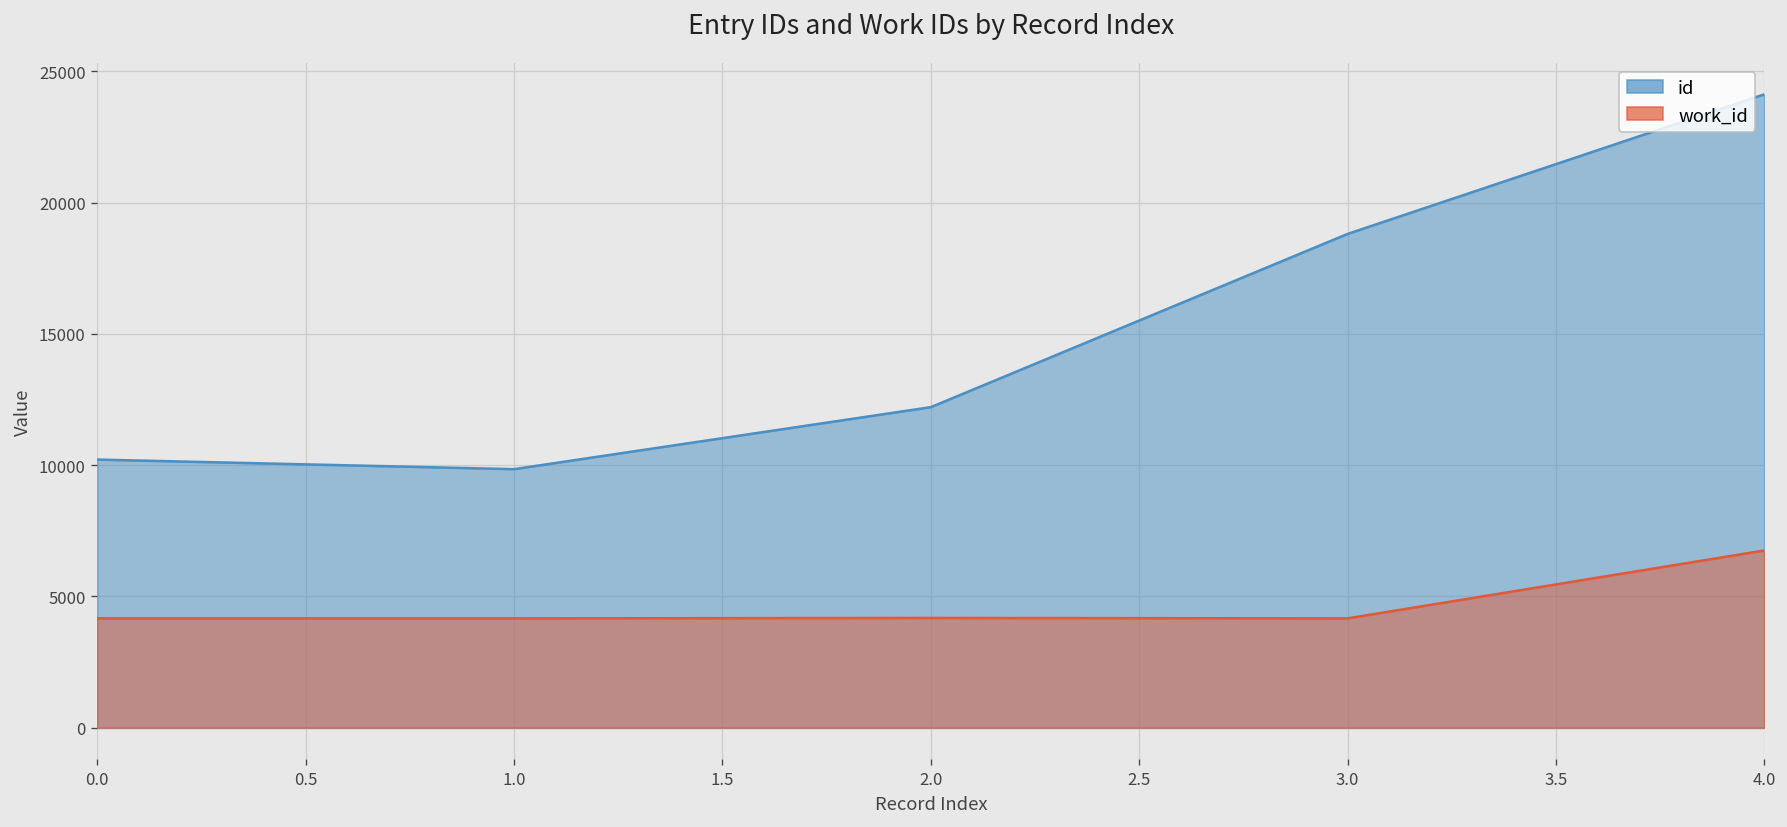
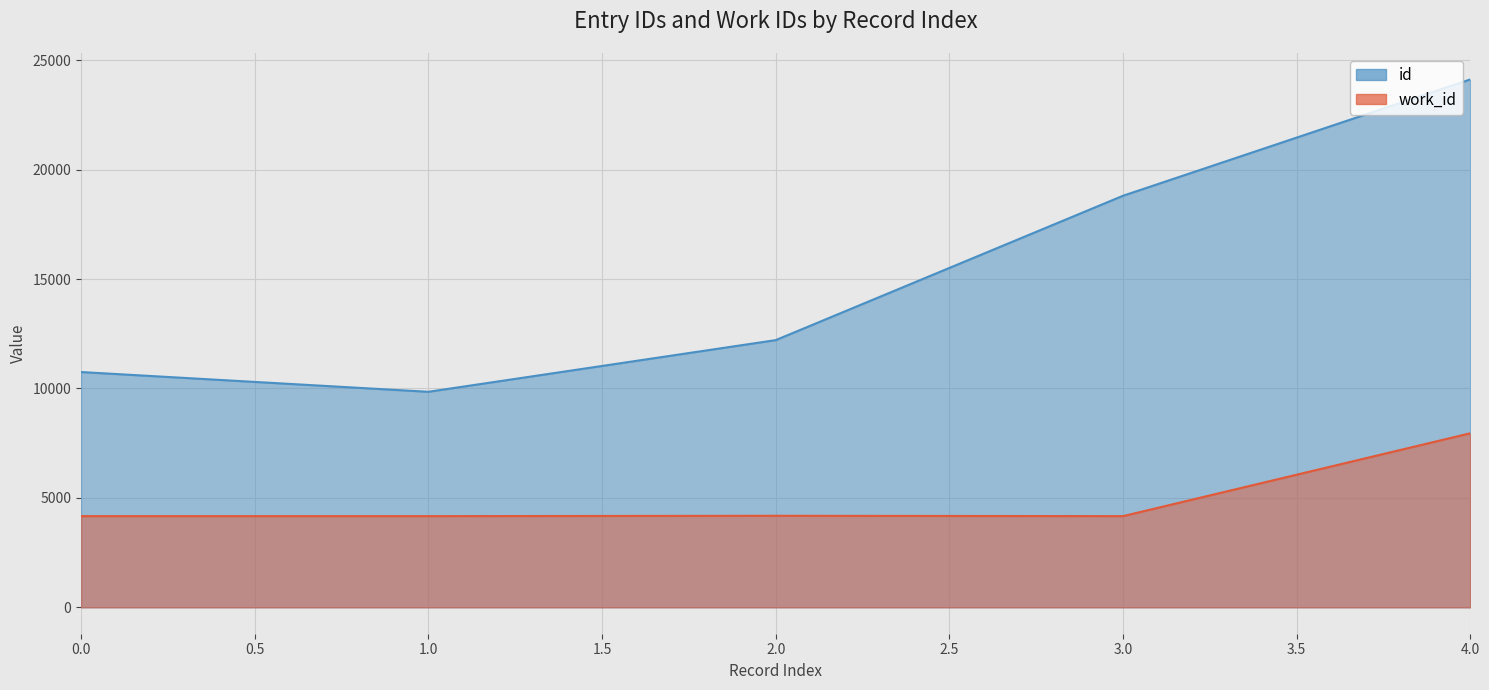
id, 0.0: 10200 -> 10800
work_id, 4.0: 6800 -> 8000
